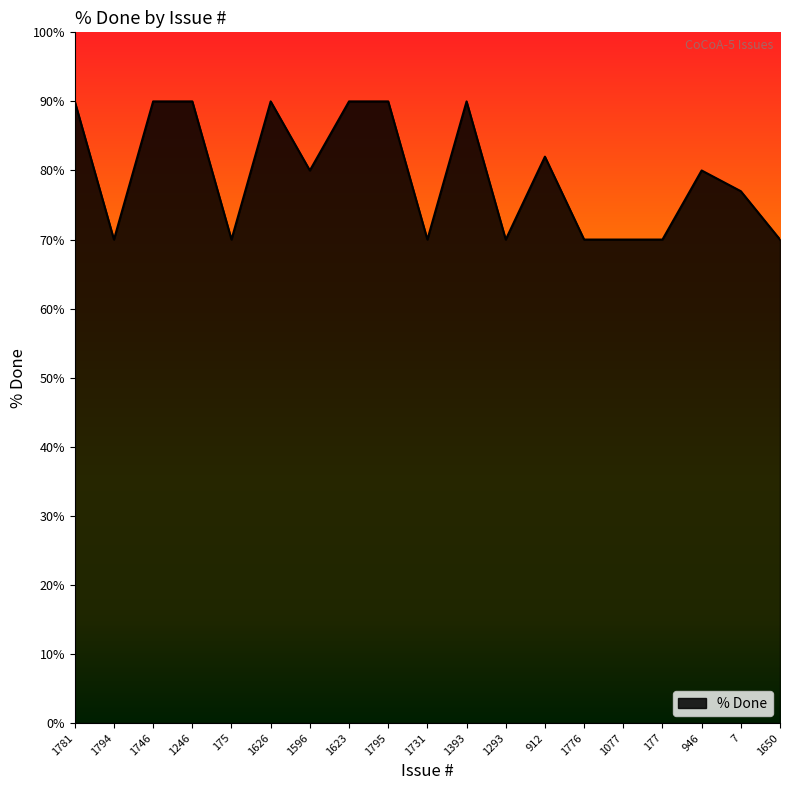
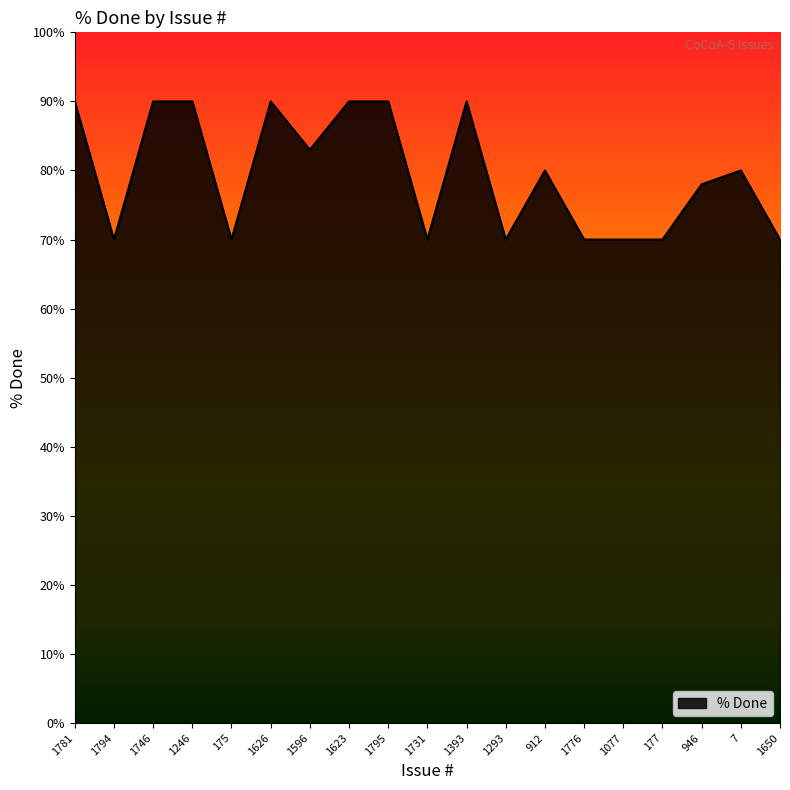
1596: 80% -> 83%
912: 82% -> 80%
946: 80% -> 78%
7: 77% -> 80%
